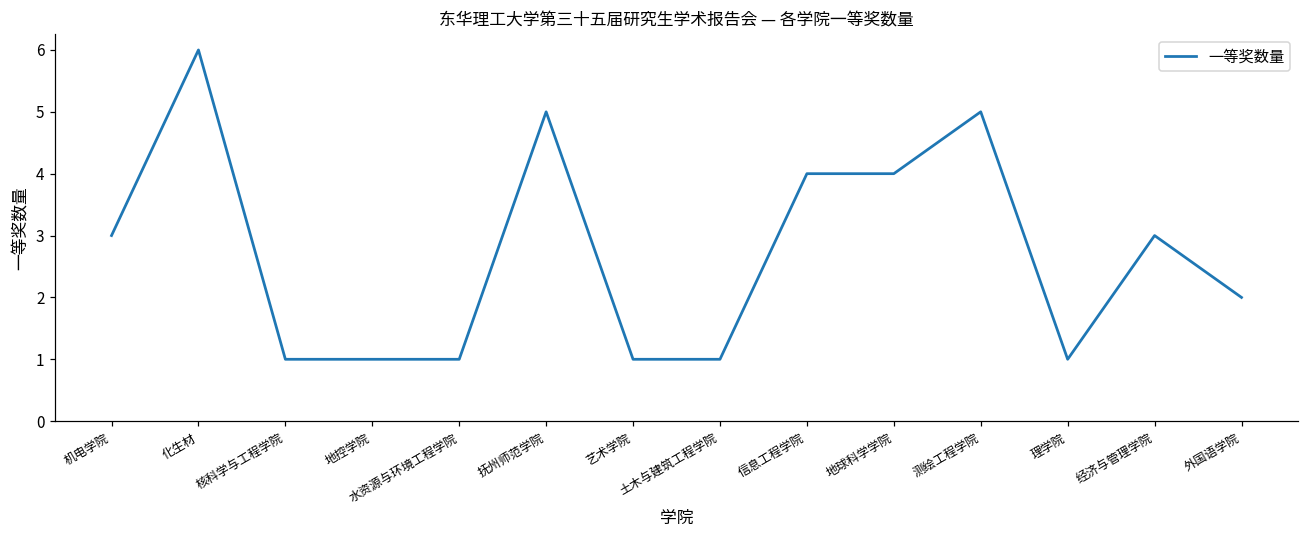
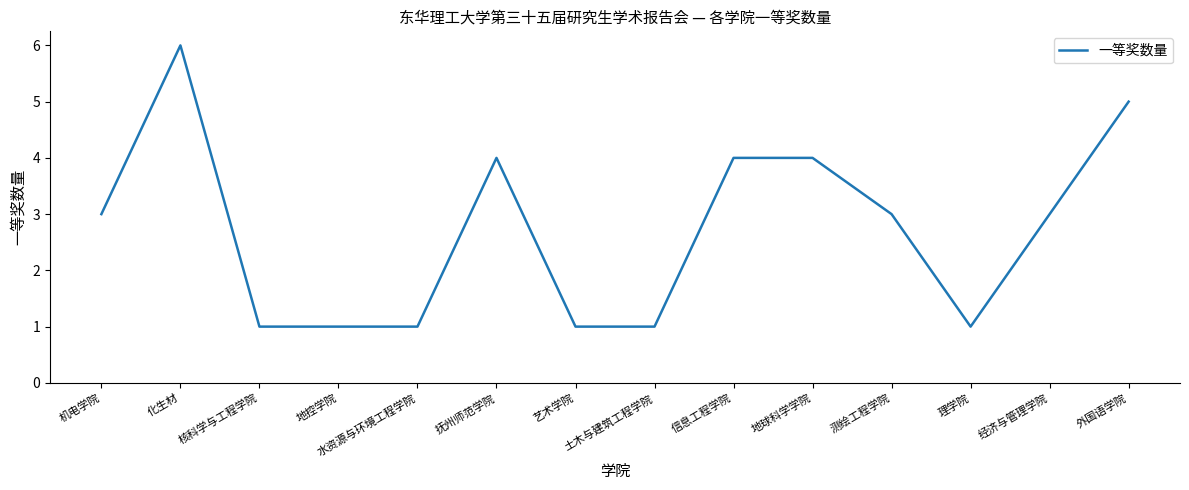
抚州师范学院: 5 -> 4
测绘工程学院: 5 -> 3
外国语学院: 2 -> 5
